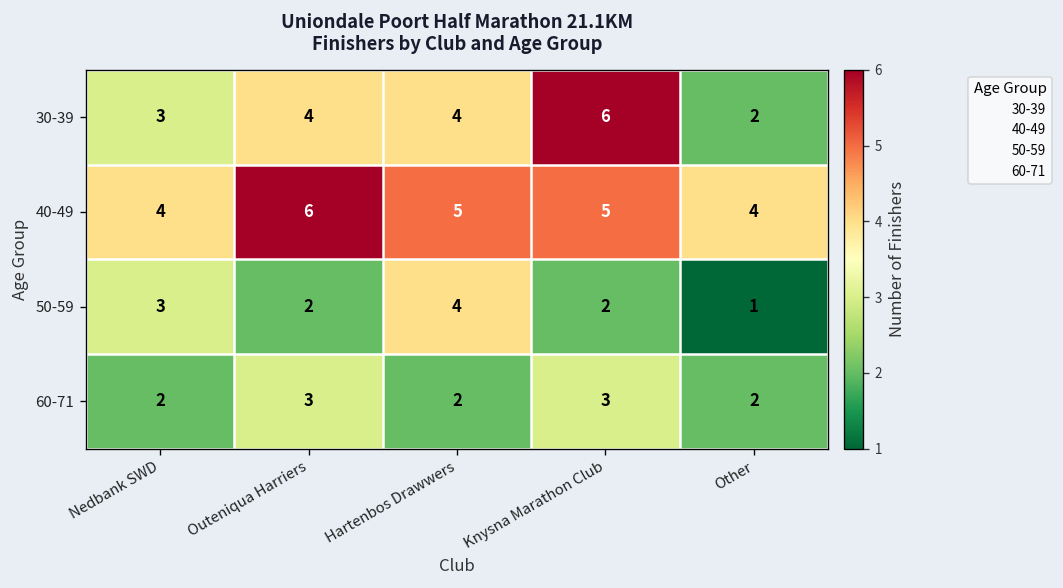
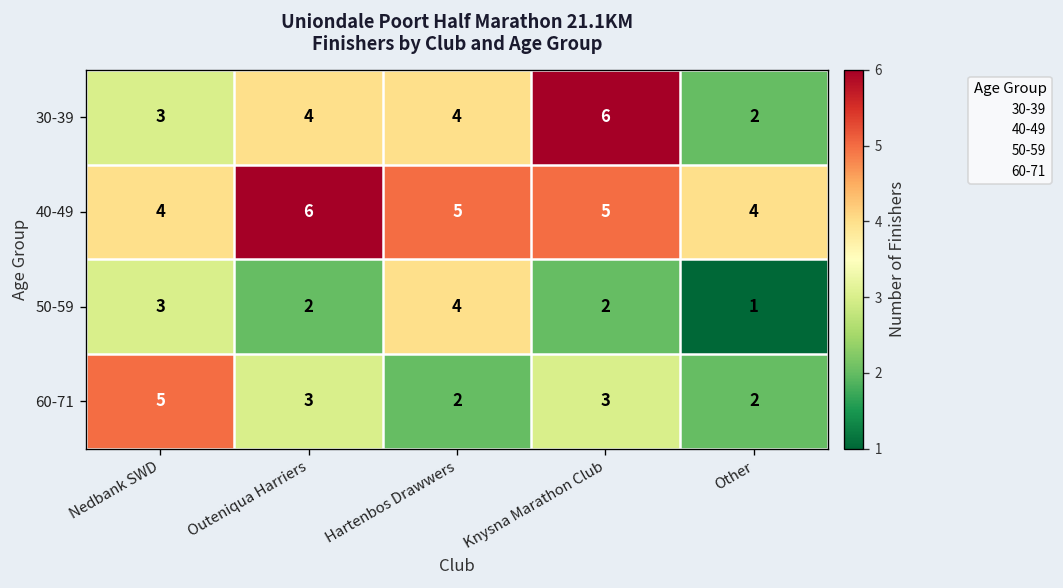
60-71, Nedbank SWD: 2 -> 5
